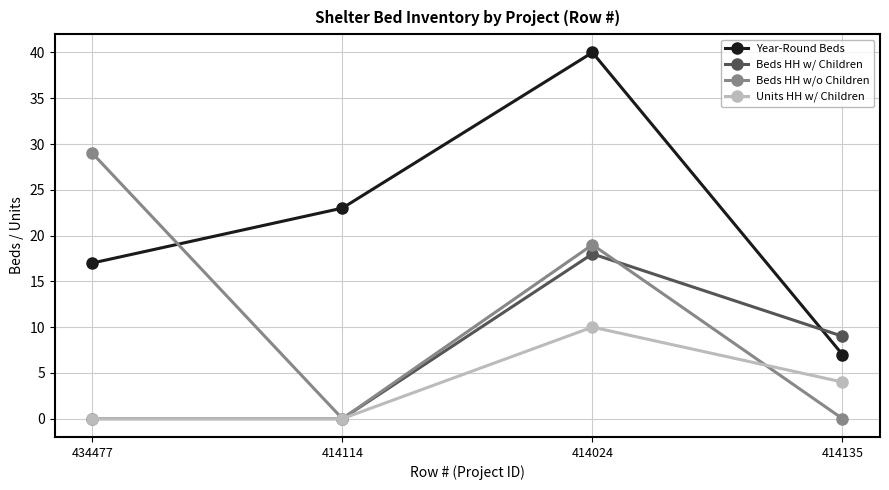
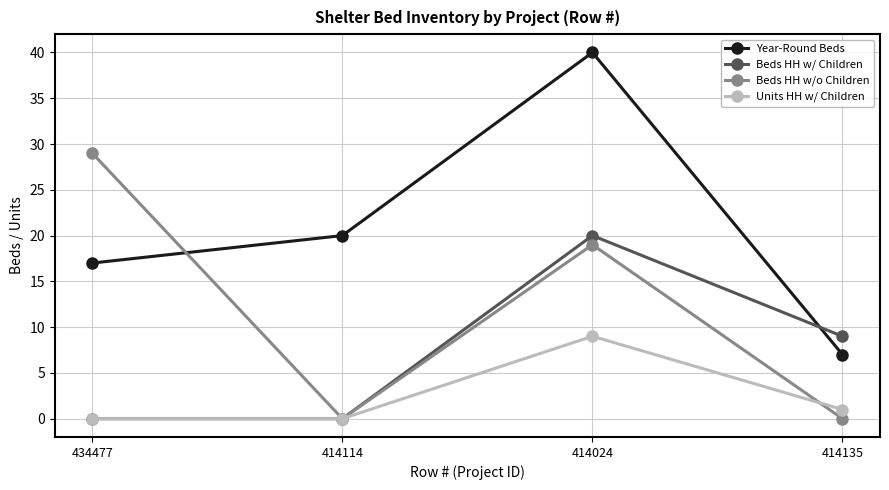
Year-Round Beds, 414114: 23 -> 20
Beds HH w/ Children, 414024: 18 -> 20
Units HH w/ Children, 414024: 10 -> 9
Units HH w/ Children, 414135: 4 -> 1
